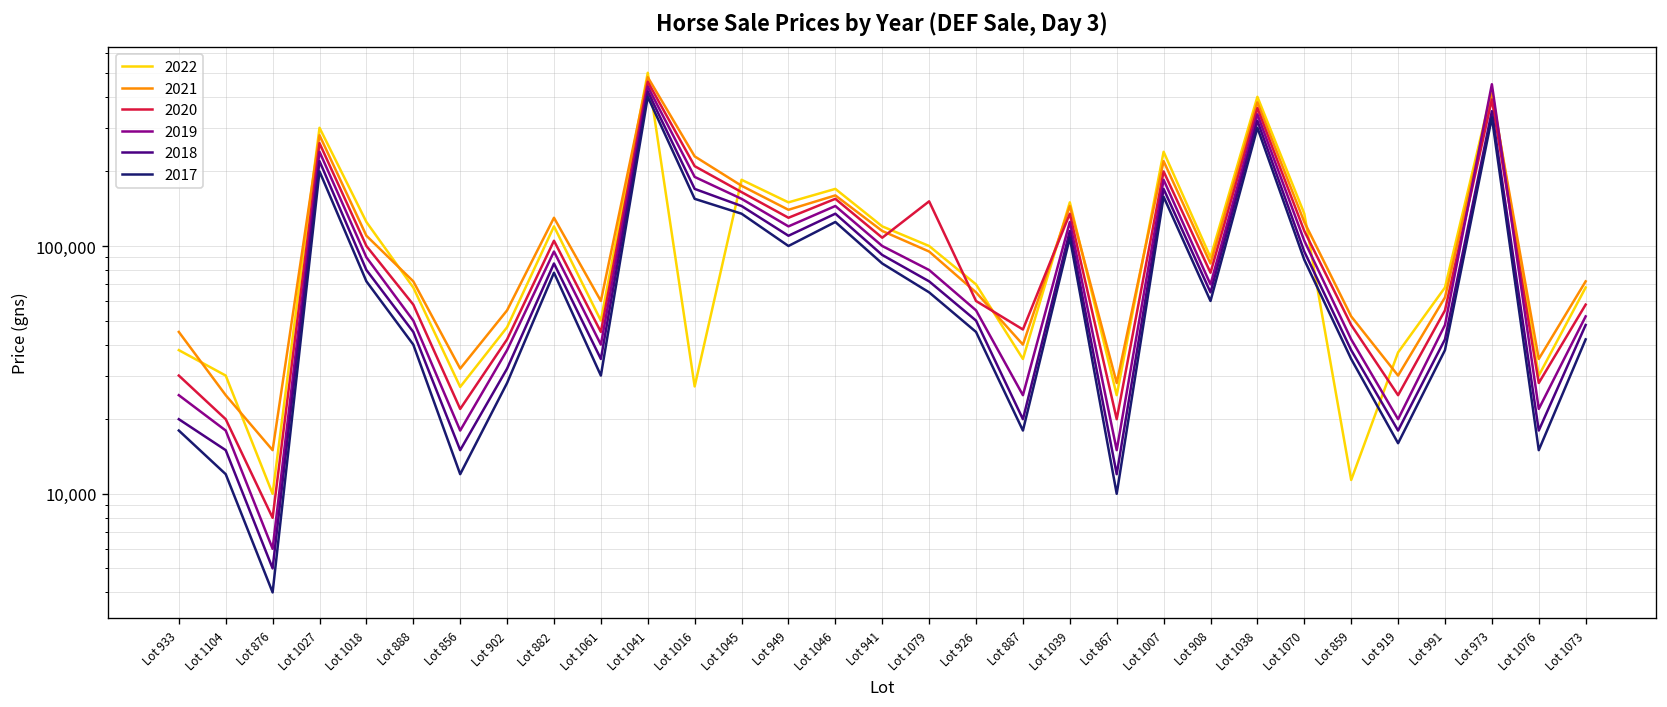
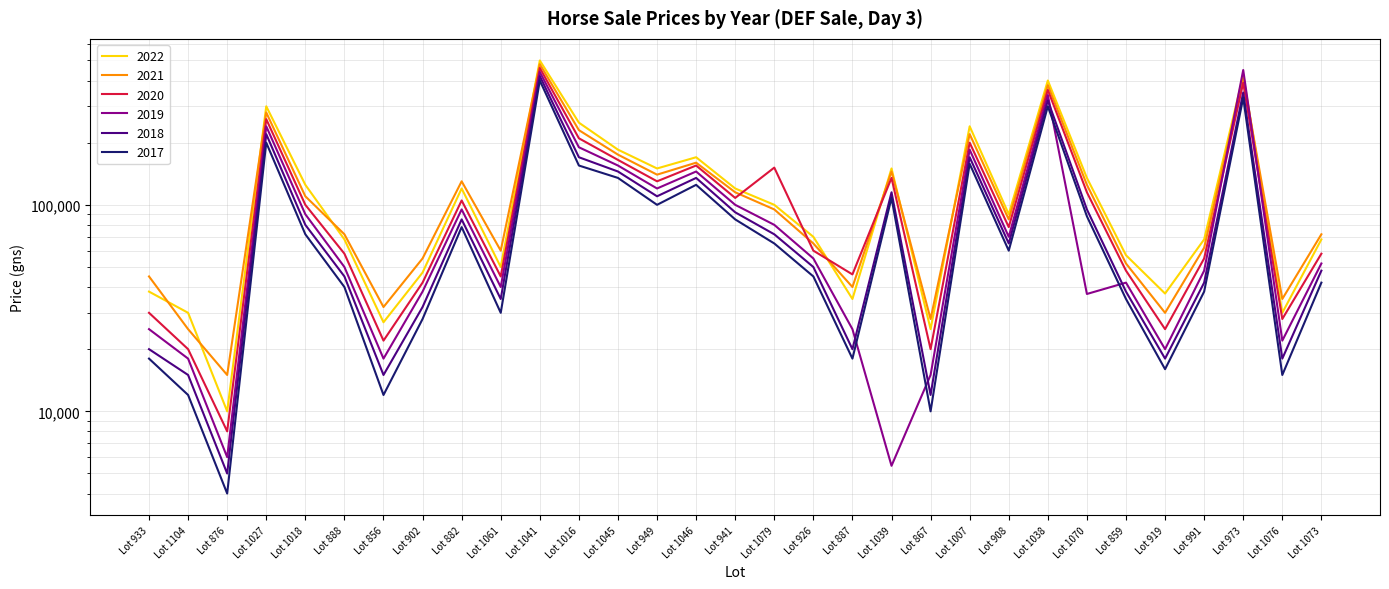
2022, Lot 1016: 27,000 -> 250,000
2019, Lot 1039: 130,000 -> 5,400
2019, Lot 1070: 110,000 -> 37,000
2022, Lot 859: 11,000 -> 57,000
